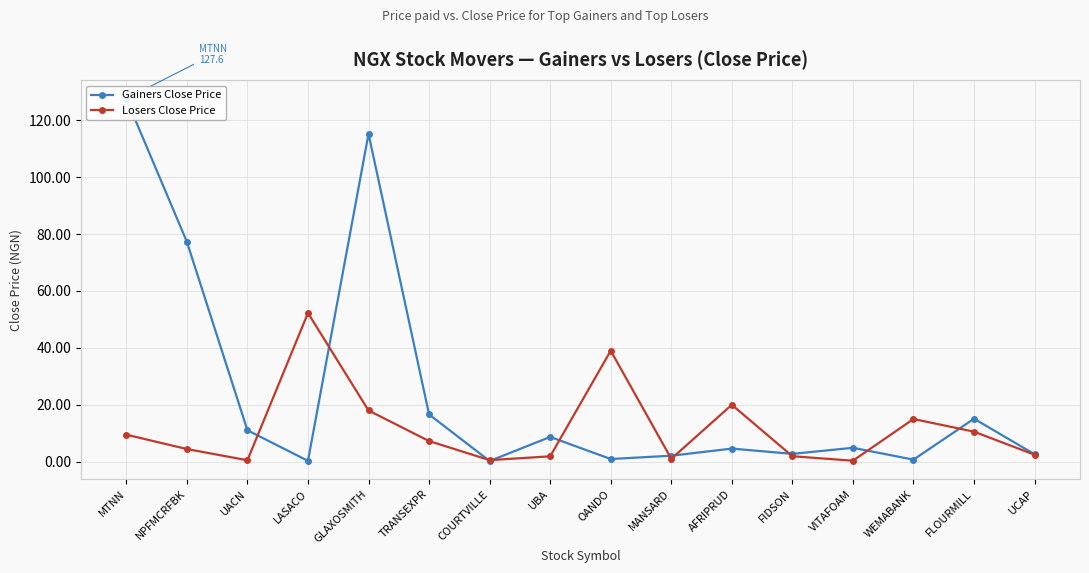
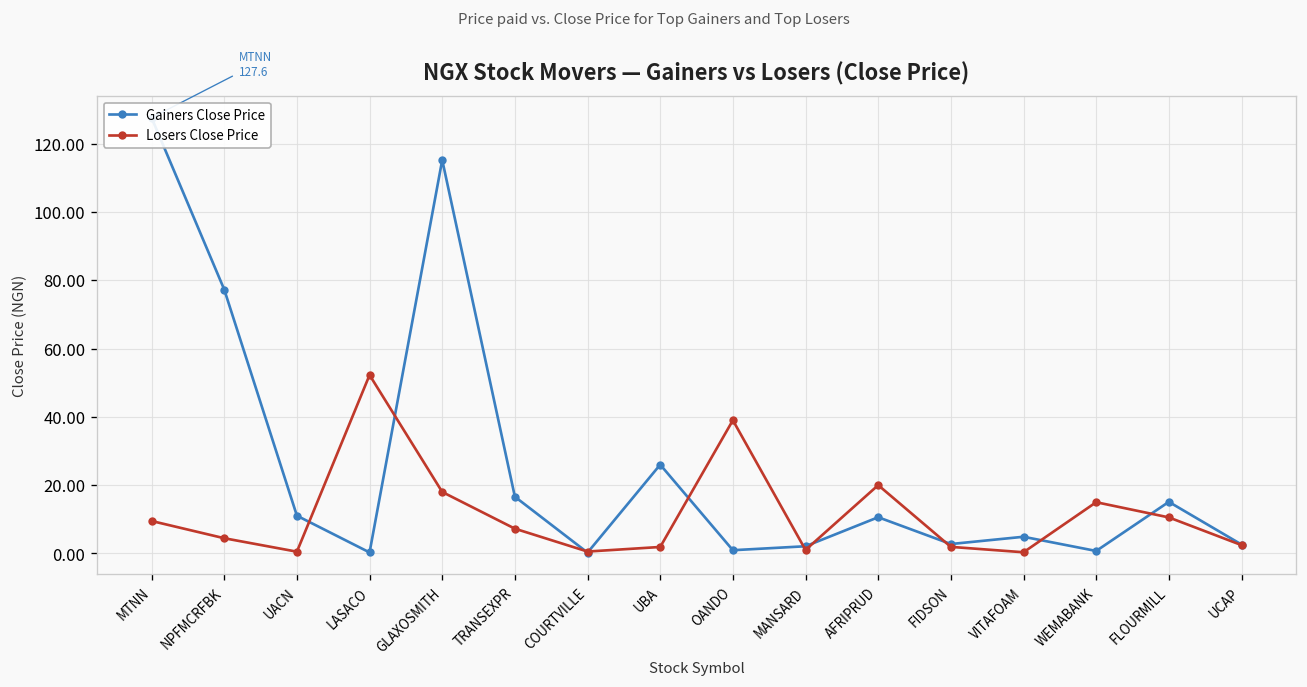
Gainers Close Price, UBA: 9 -> 26
Gainers Close Price, AFRIPRUD: 5 -> 11
